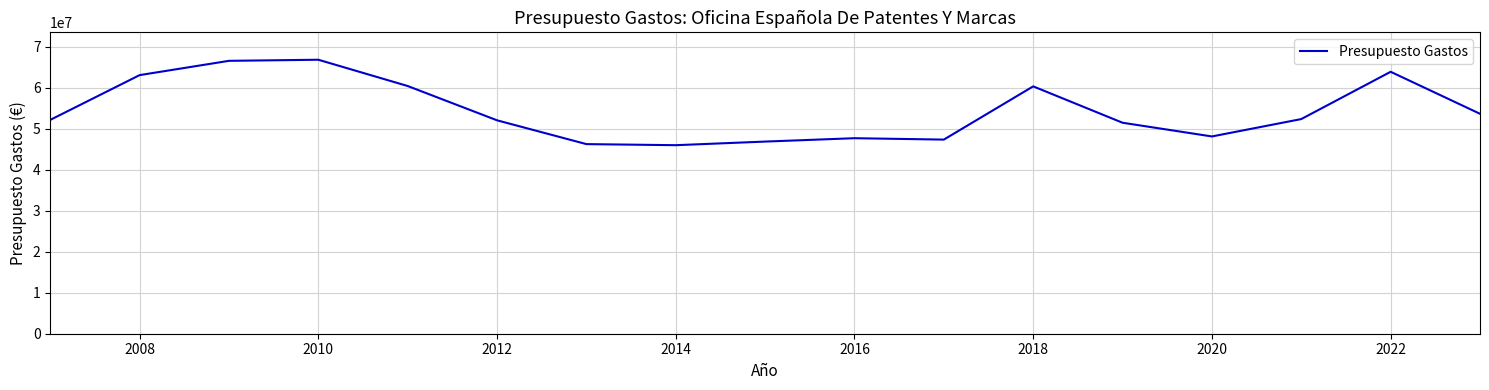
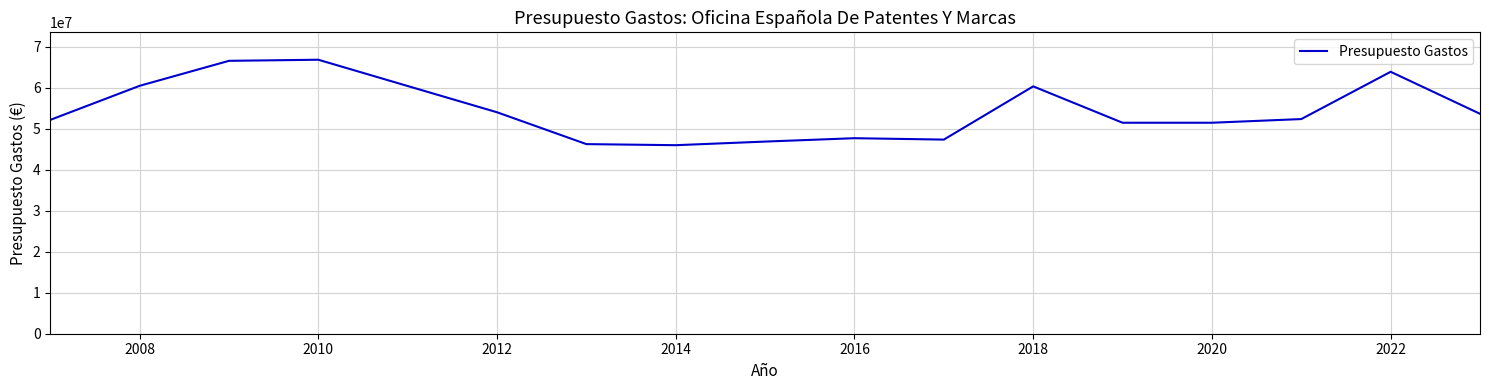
2008: 63000000 -> 60000000
2012: 52000000 -> 54000000
2020: 48000000 -> 51000000
